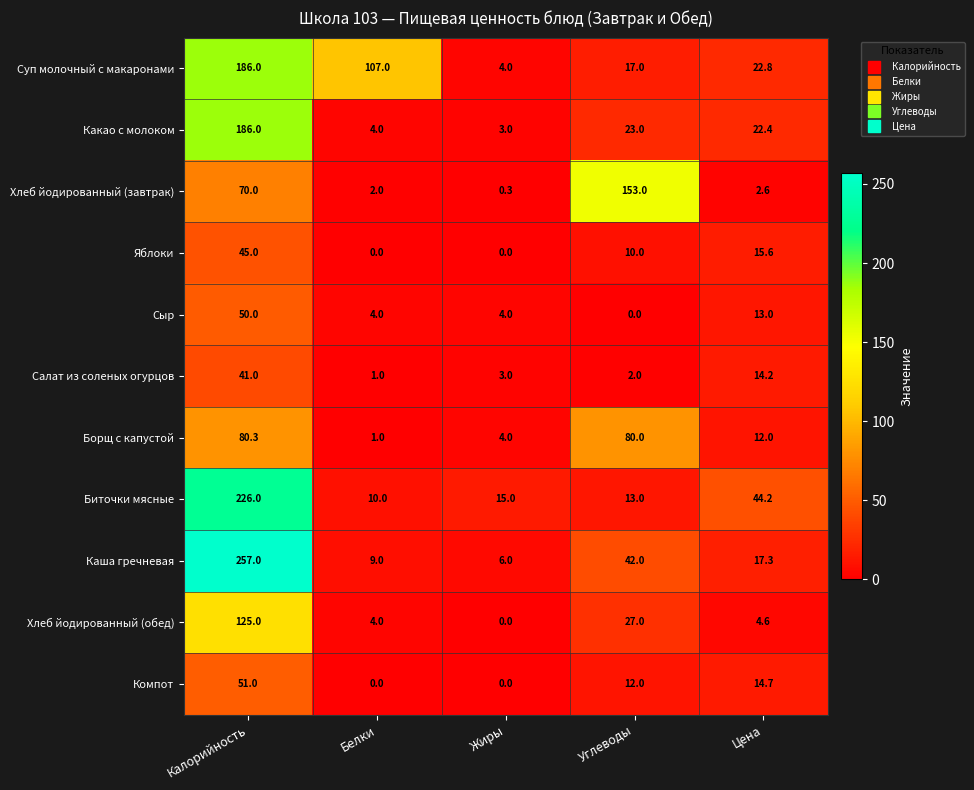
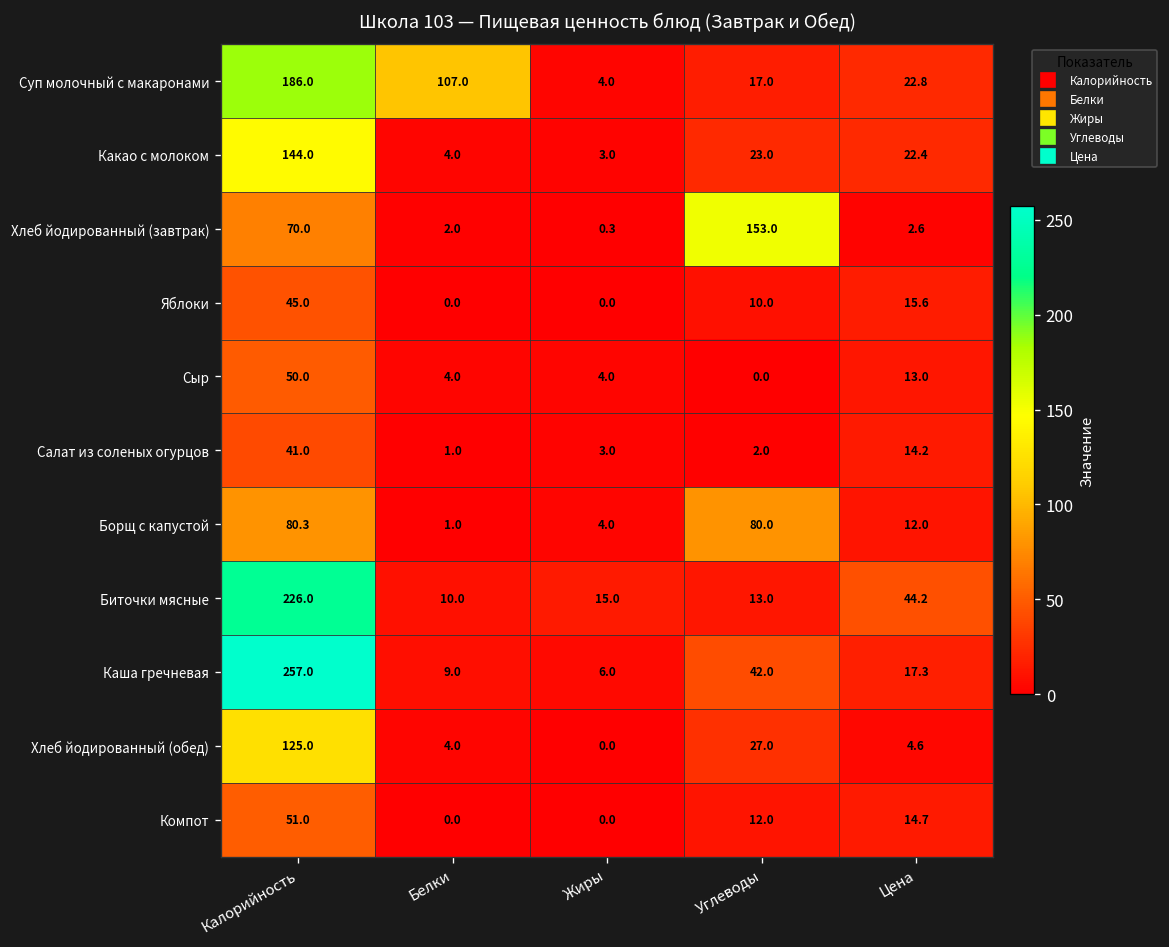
Какао с молоком, Калорийность: 186.0 -> 144.0
